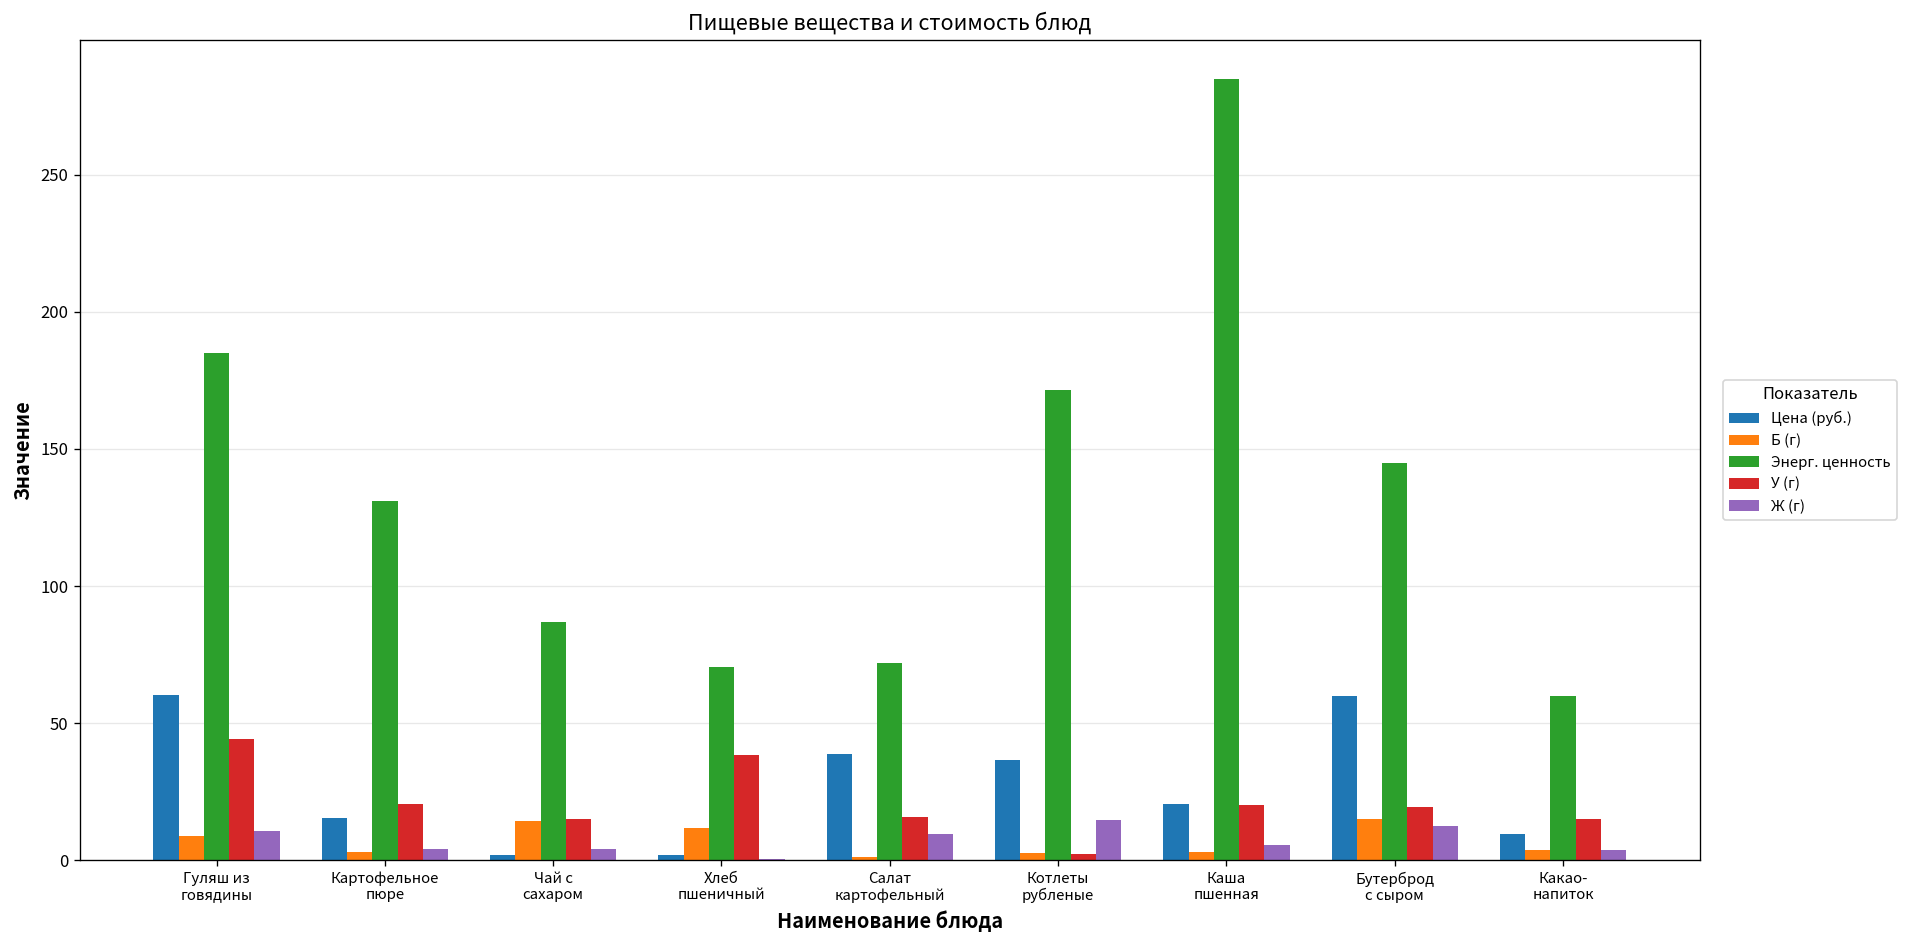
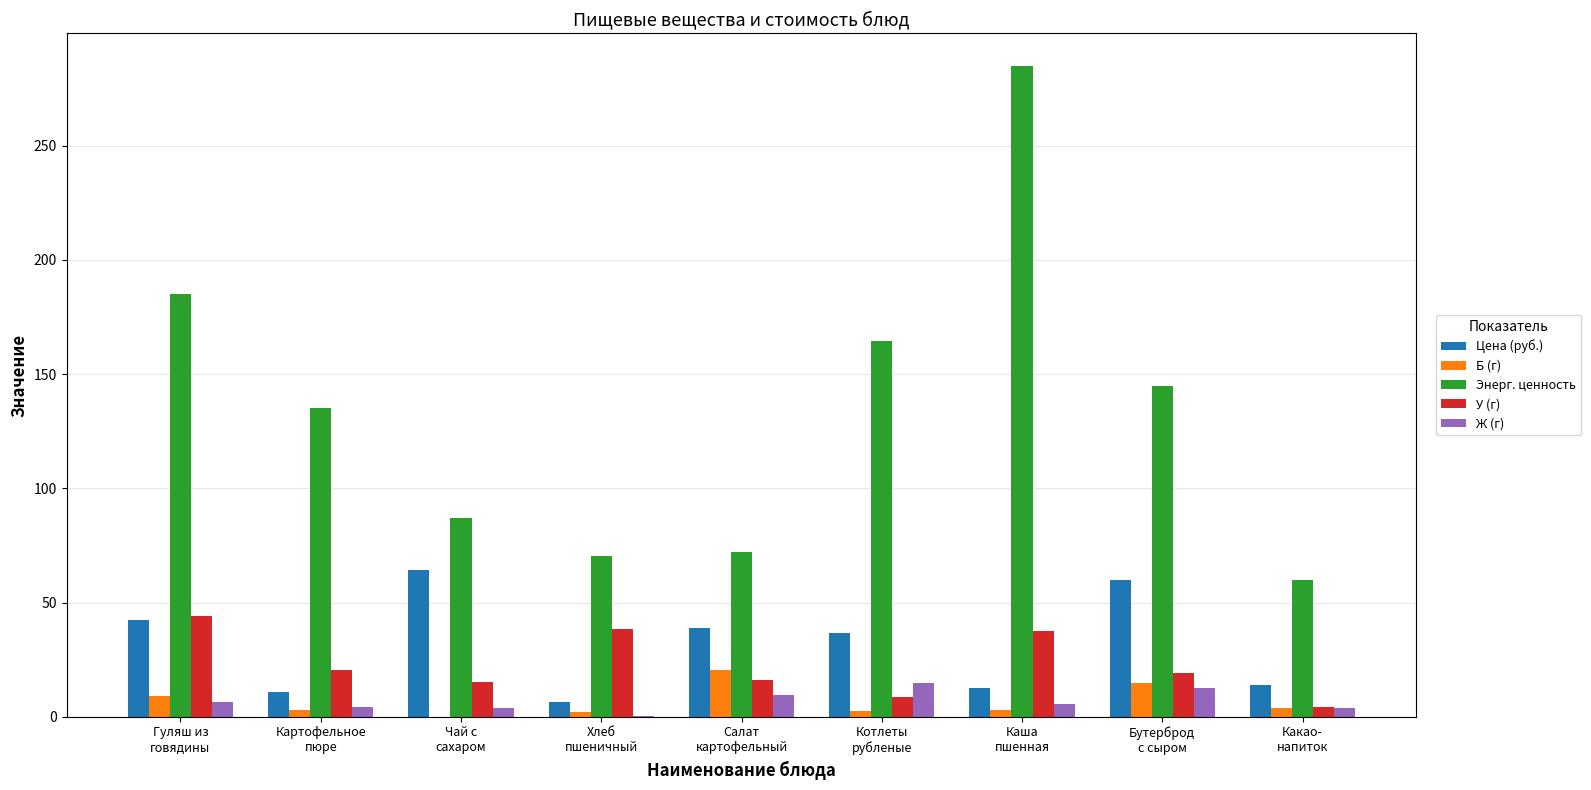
Цена (руб.), Гуляш из говядины: 60 -> 42
Ж (г), Гуляш из говядины: 10 -> 7
Цена (руб.), Картофельное пюре: 15 -> 11
Энерг. ценность, Картофельное пюре: 131 -> 135
Цена (руб.), Чай с сахаром: 2 -> 64
Б (г), Чай с сахаром: 14 -> 0
Цена (руб.), Хлеб пшеничный: 2 -> 7
Б (г), Хлеб пшеничный: 12 -> 2
Б (г), Салат картофельный: 1 -> 20
Энерг. ценность, Котлеты рубленые: 172 -> 164
У (г), Котлеты рубленые: 2 -> 9
Цена (руб.), Каша пшенная: 21 -> 13
У (г), Каша пшенная: 20 -> 38
Цена (руб.), Какао- напиток: 9 -> 14
У (г), Какао- напиток: 15 -> 4
